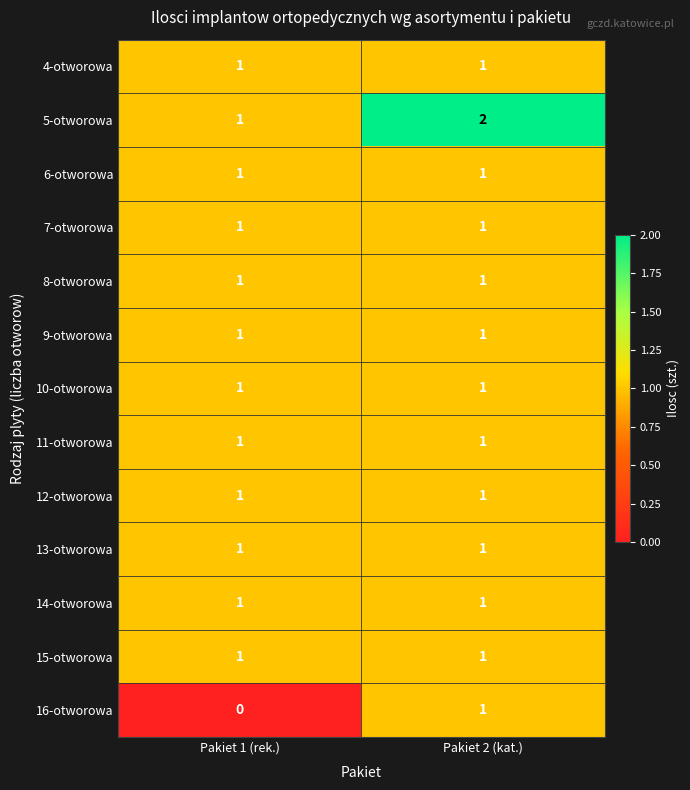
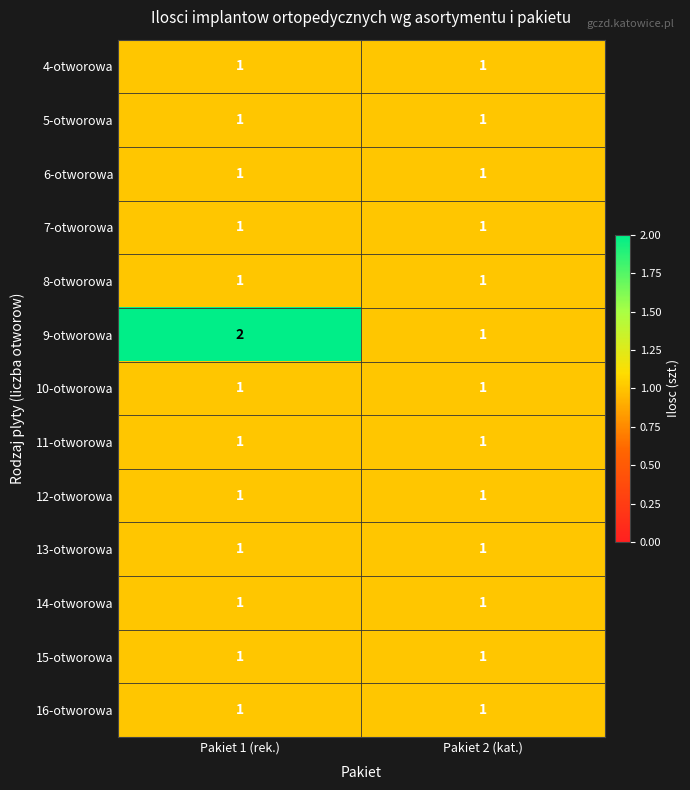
5-otworowa, Pakiet 2 (kat.): 2 -> 1
9-otworowa, Pakiet 1 (rek.): 1 -> 2
16-otworowa, Pakiet 1 (rek.): 0 -> 1
